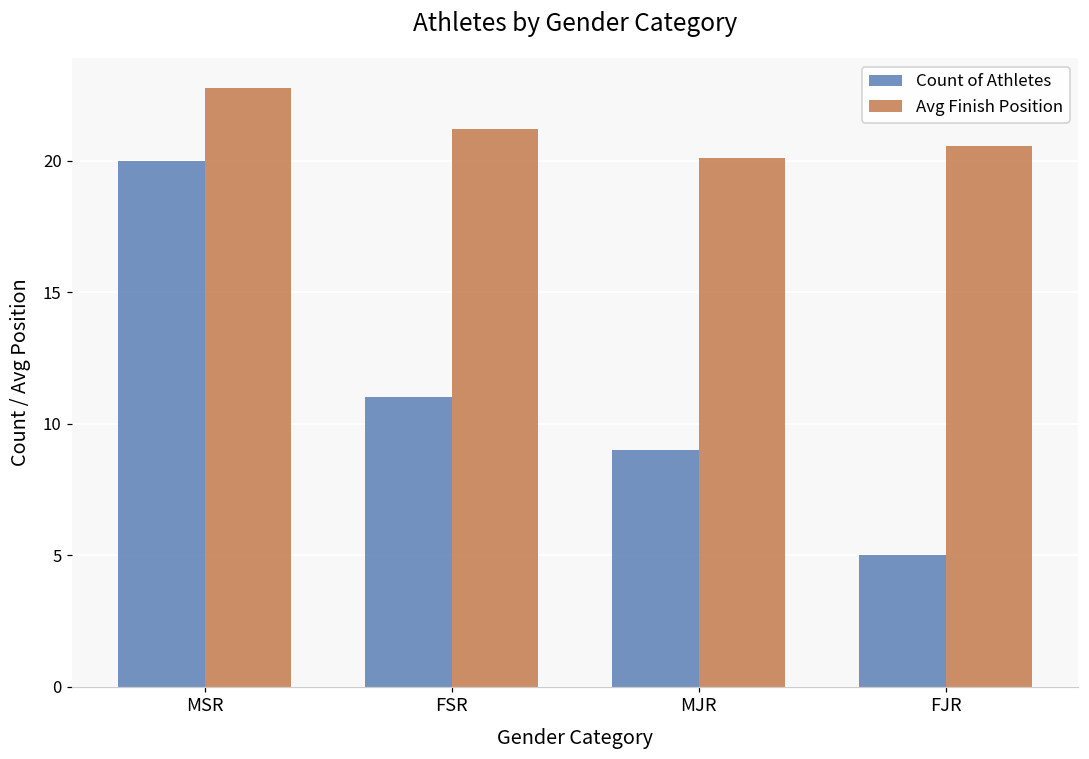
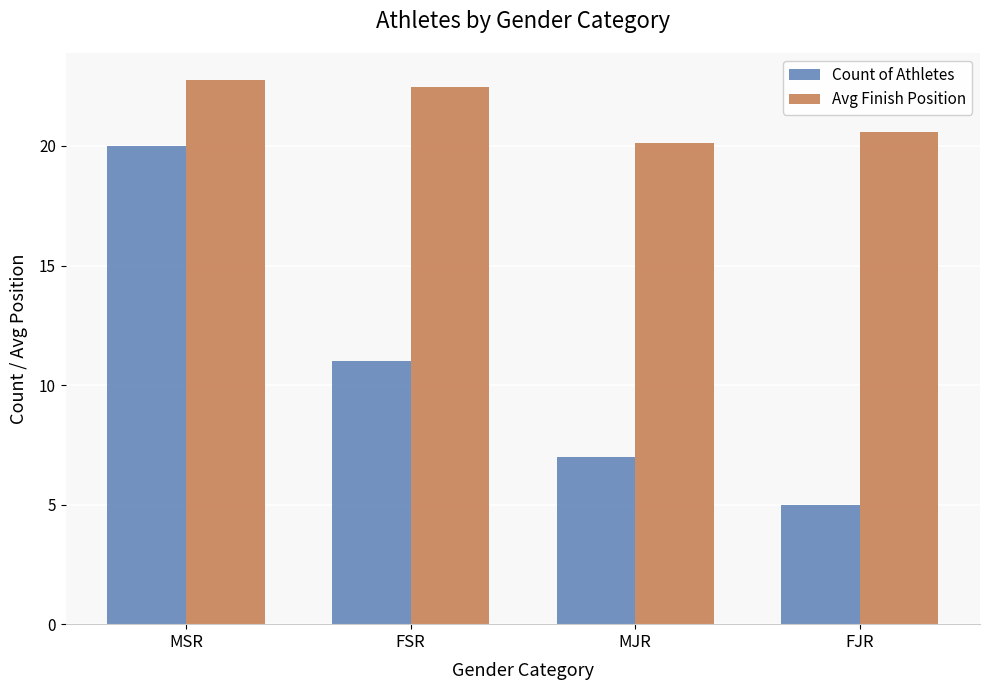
Avg Finish Position, FSR: 21.2 -> 22.5
Count of Athletes, MJR: 9 -> 7
